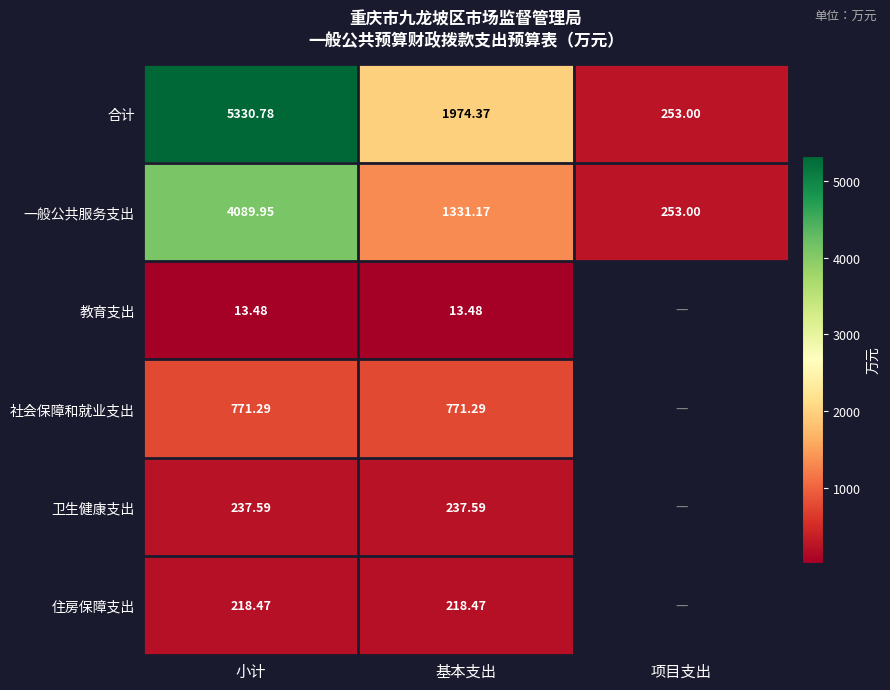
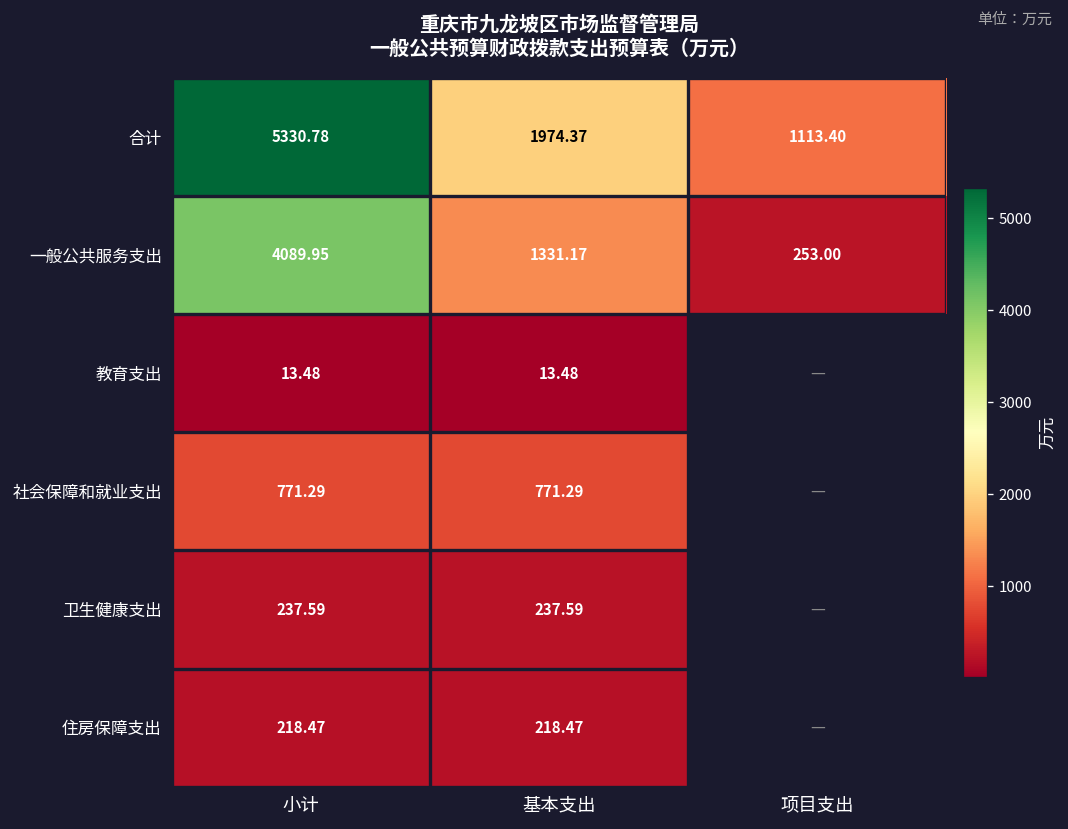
合计, 项目支出: 253.00 -> 1113.40
